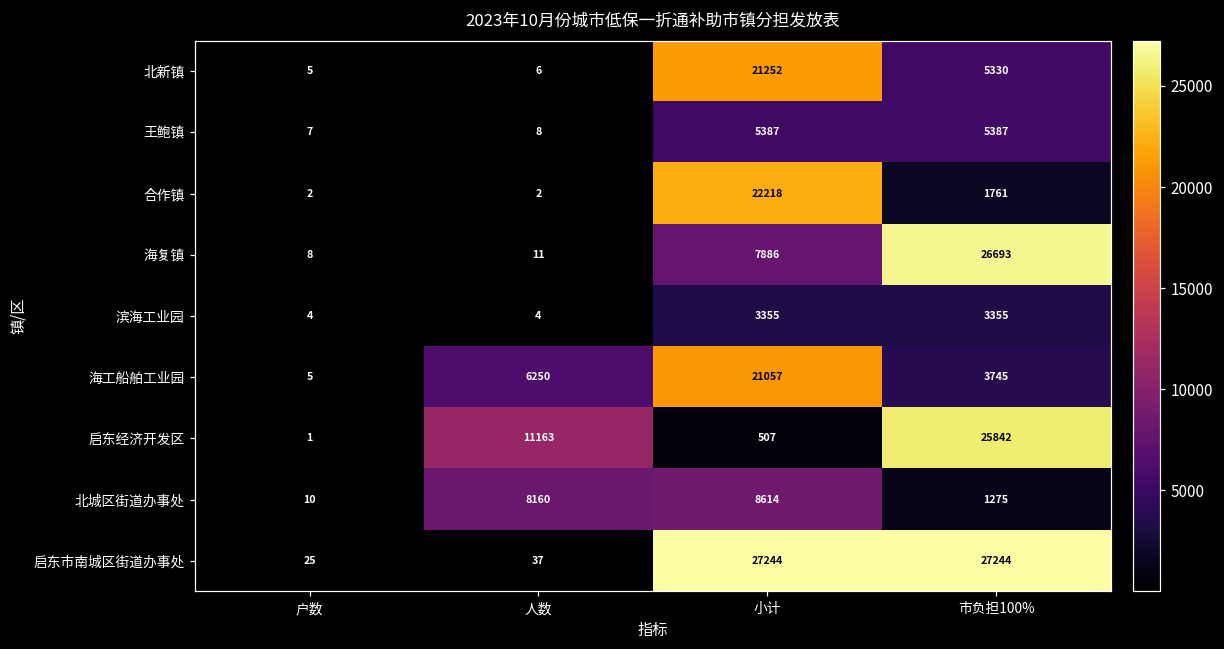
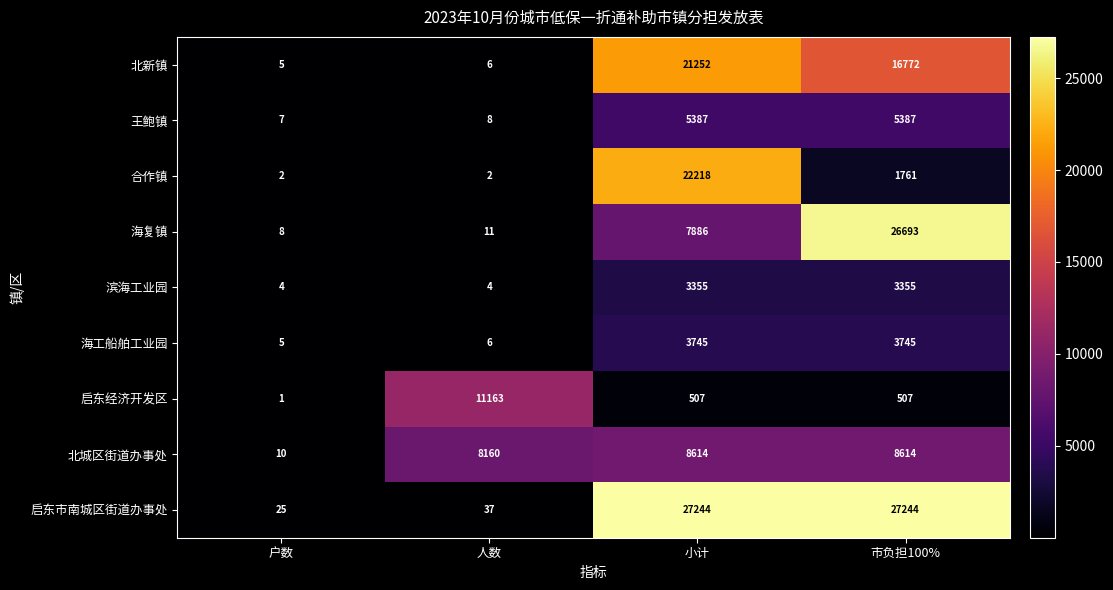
北新镇, 市负担100%: 5330 -> 16772
海工船舶工业园, 人数: 6250 -> 6
海工船舶工业园, 小计: 21057 -> 3745
启东经济开发区, 市负担100%: 25842 -> 507
北城区街道办事处, 市负担100%: 1275 -> 8614
